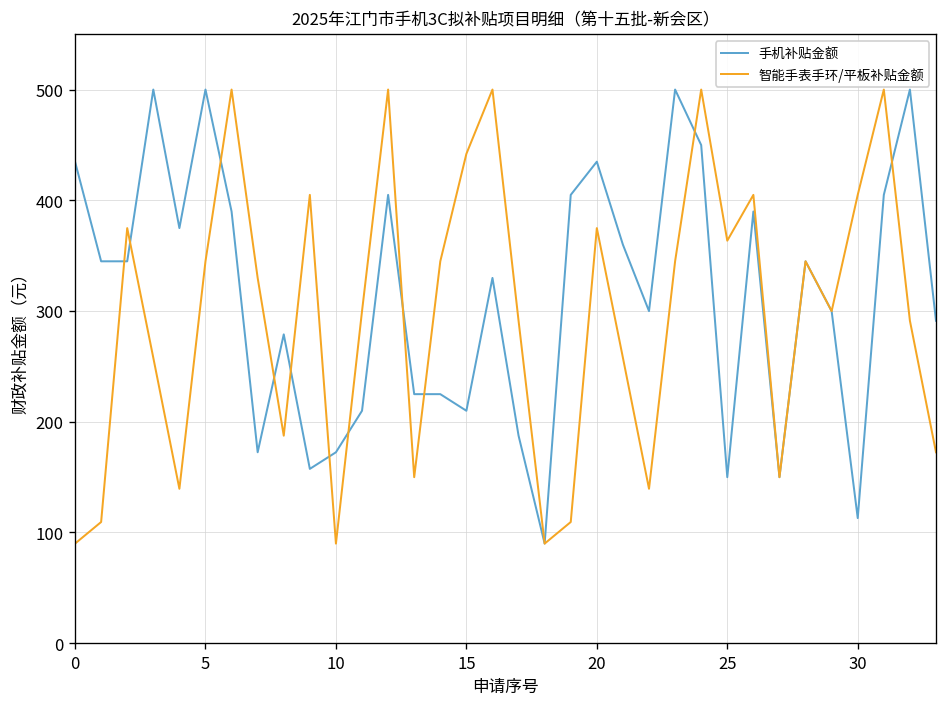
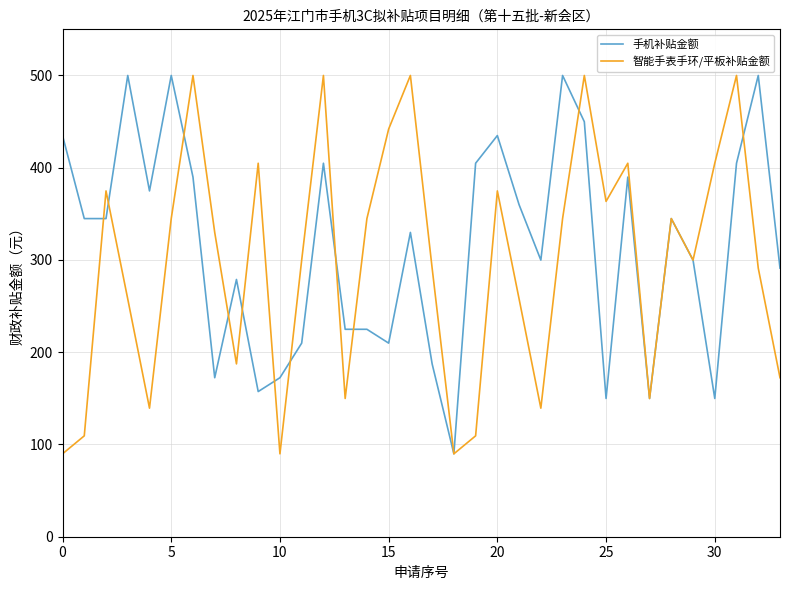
手机补贴金额, 30: 110 -> 150
